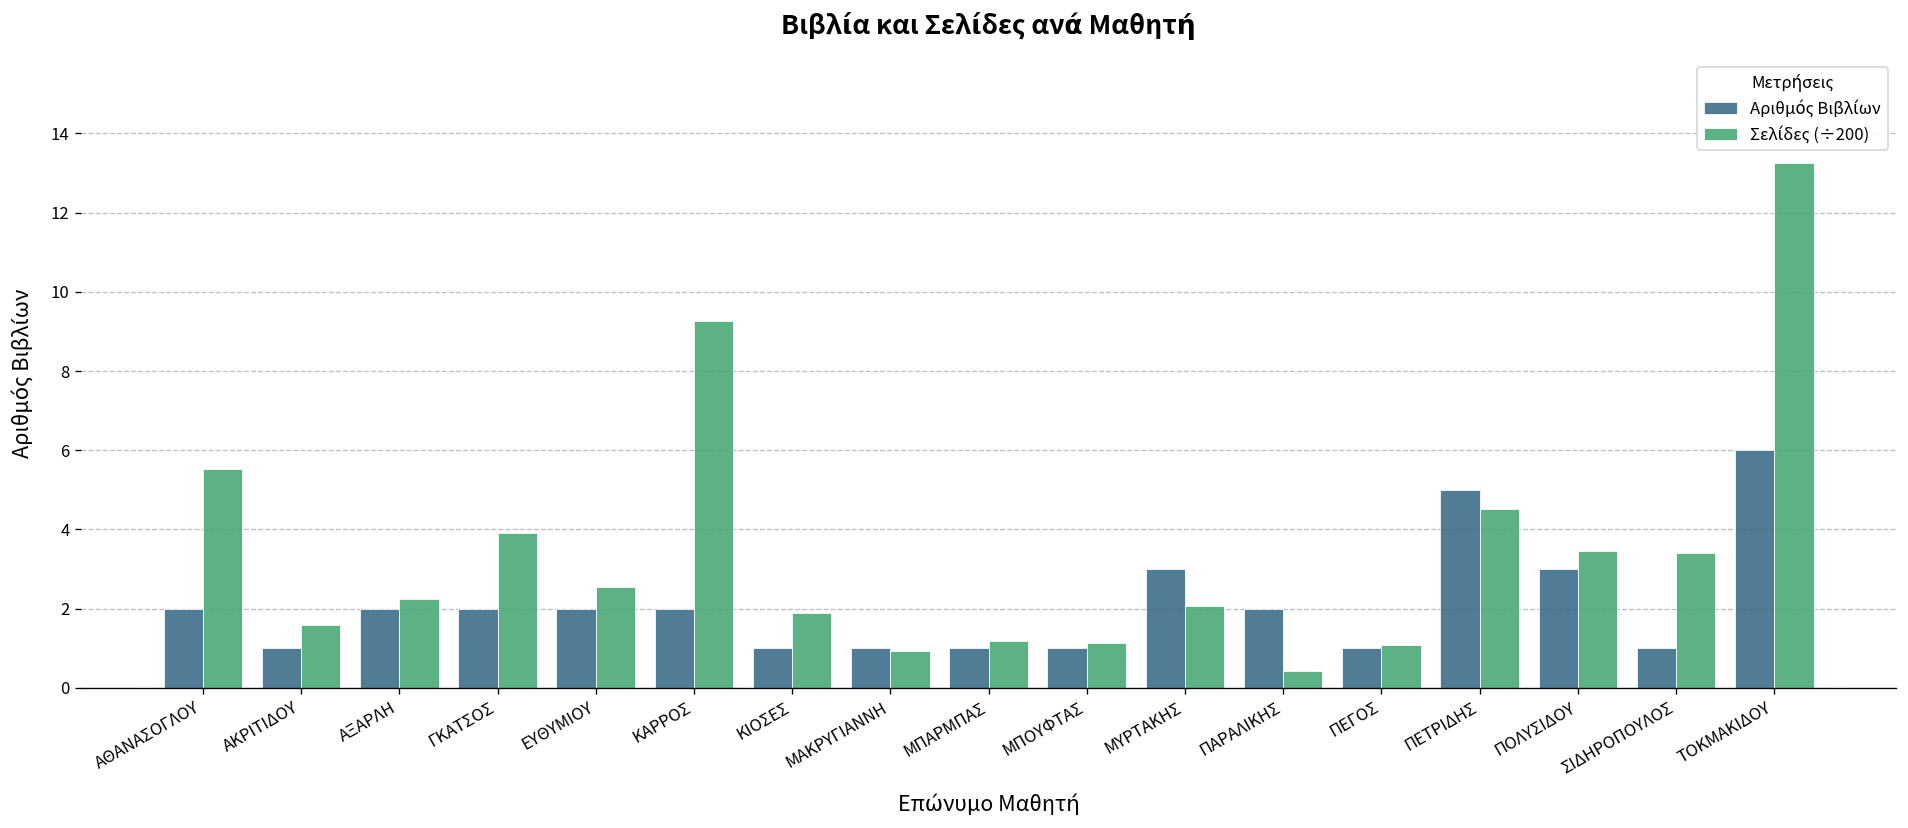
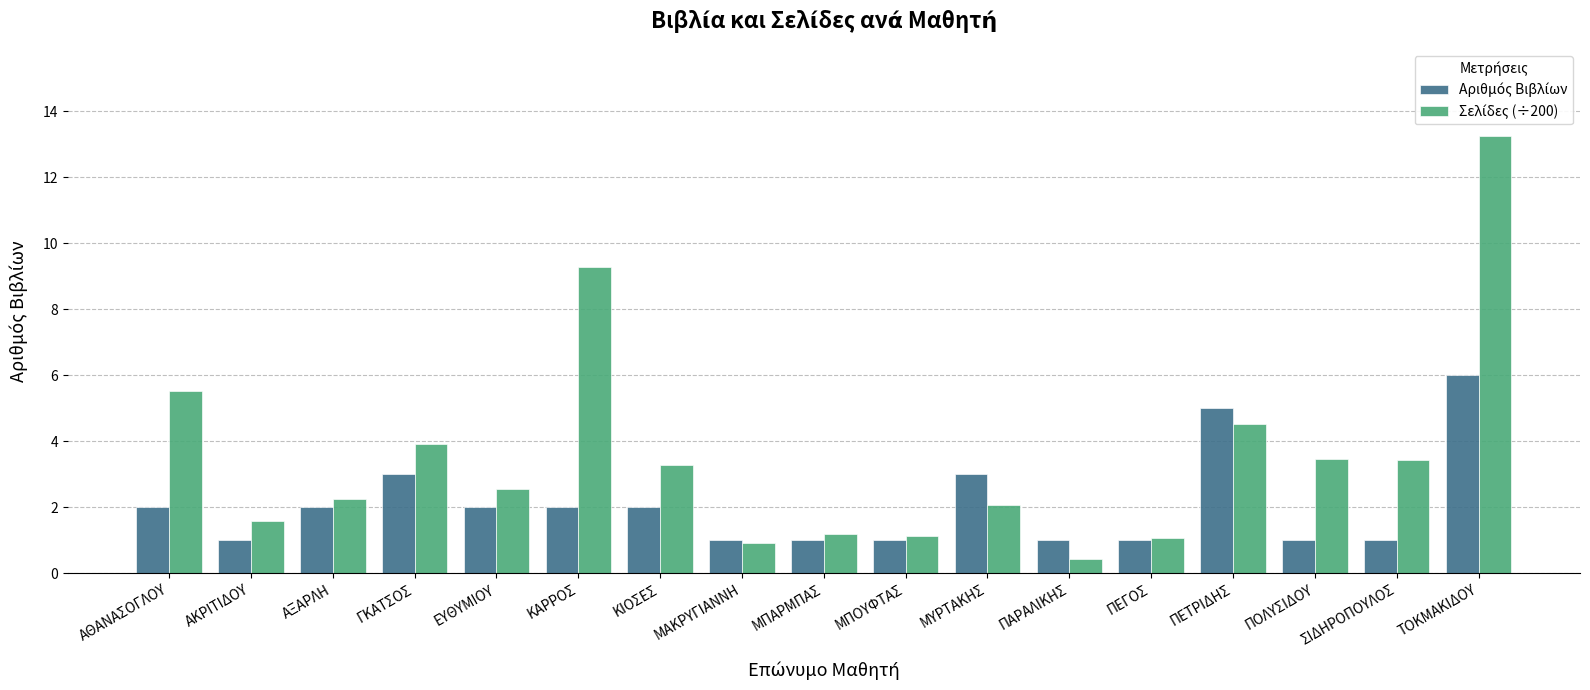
Αριθμός Βιβλίων, ΓΚΑΤΣΟΣ: 2 -> 3
Αριθμός Βιβλίων, ΚΙΟΣΕΣ: 1 -> 2
Σελίδες (÷200), ΚΙΟΣΕΣ: 1.9 -> 3.3
Αριθμός Βιβλίων, ΠΑΡΑΛΙΚΗΣ: 2 -> 1
Αριθμός Βιβλίων, ΠΟΛΥΣΙΔΟΥ: 3 -> 1
